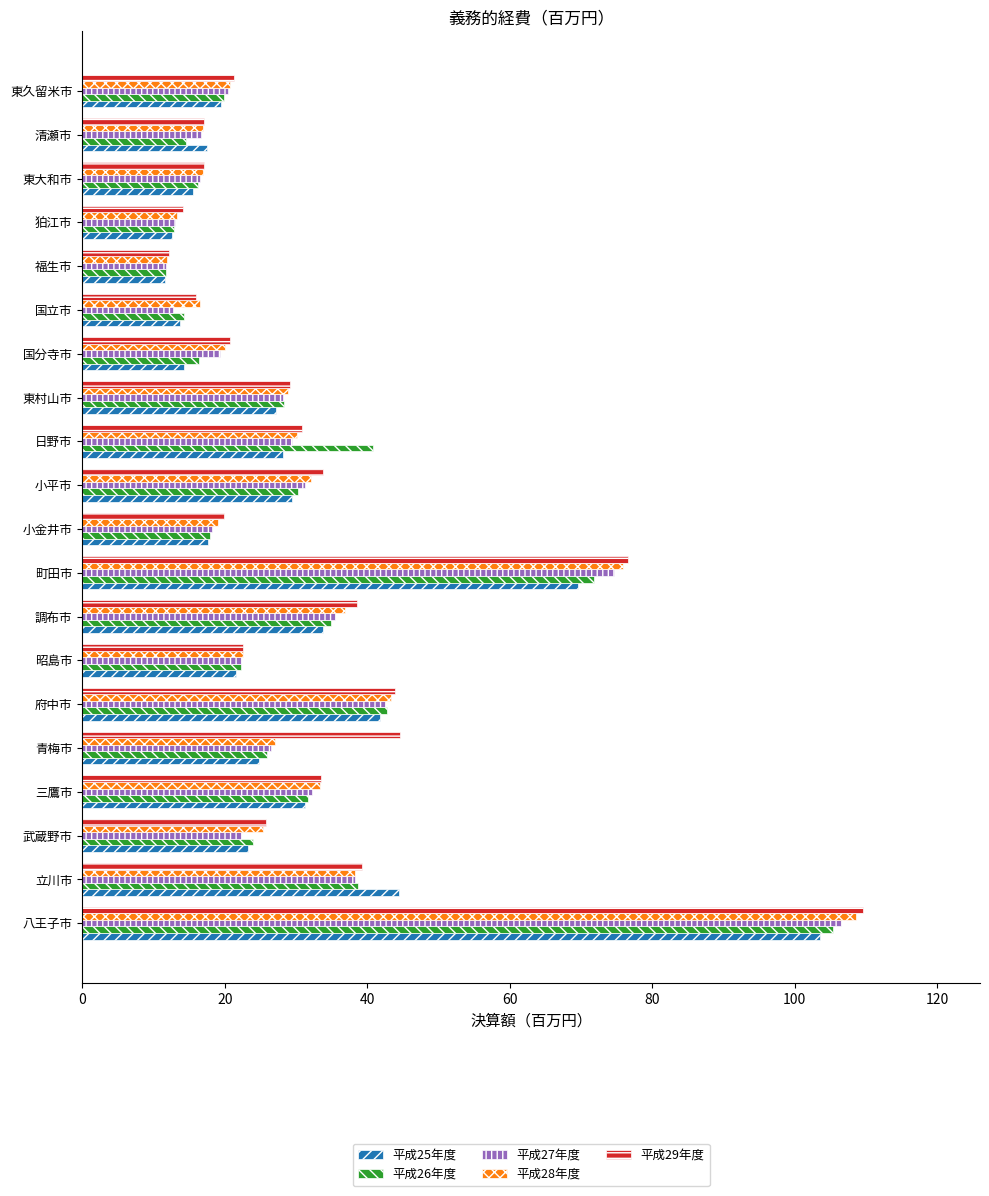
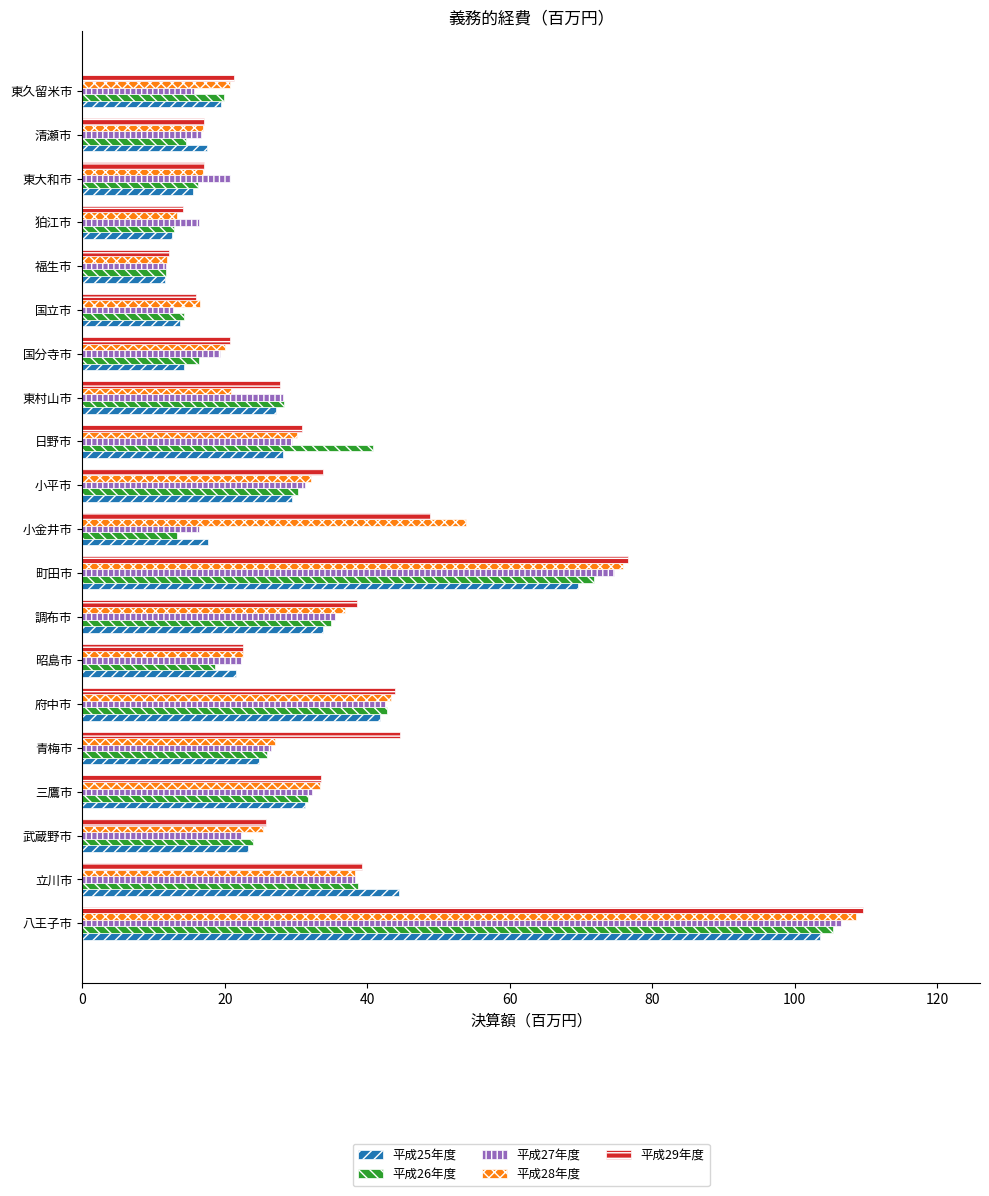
平成27年度, 東久留米市: 21 -> 16
平成27年度, 東大和市: 16 -> 21
平成27年度, 狛江市: 13 -> 16
平成29年度, 東村山市: 29 -> 28
平成28年度, 東村山市: 29 -> 21
平成29年度, 小金井市: 20 -> 49
平成28年度, 小金井市: 19 -> 54
平成27年度, 小金井市: 18 -> 16
平成26年度, 小金井市: 18 -> 13
平成26年度, 昭島市: 22 -> 19
